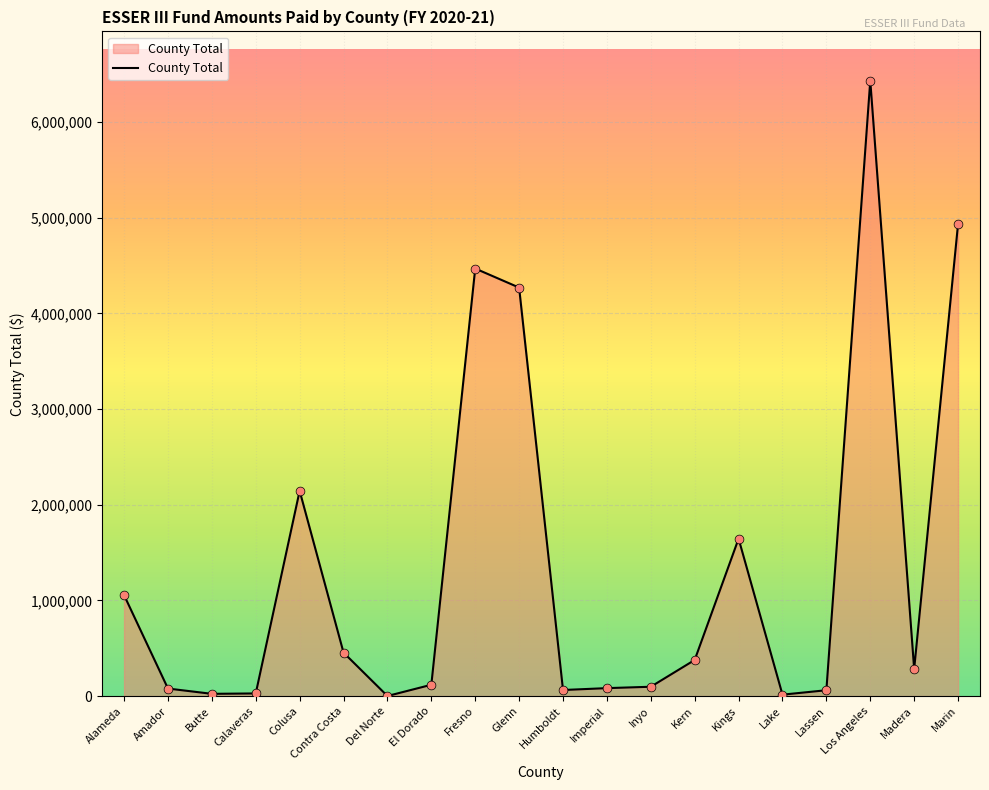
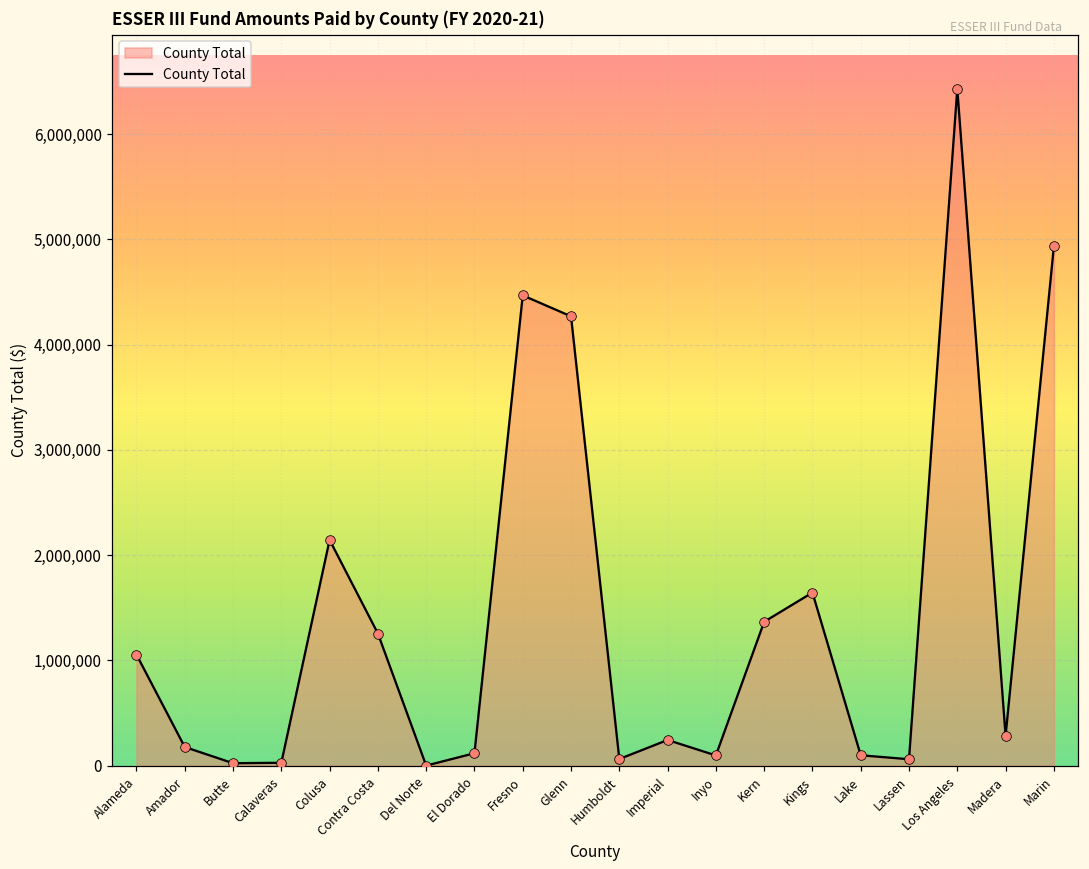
Amador: 100,000 -> 200,000
Contra Costa: 500,000 -> 1,300,000
Imperial: 100,000 -> 200,000
Kern: 400,000 -> 1,400,000
Lake: 0 -> 100,000
